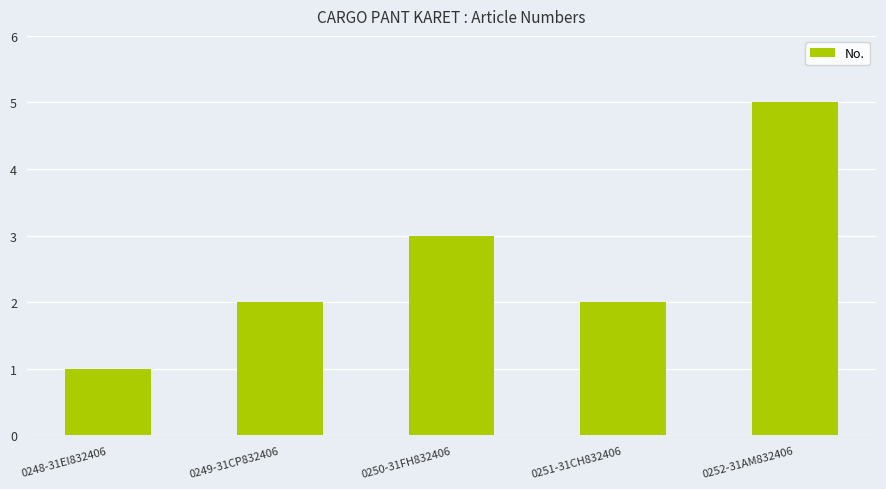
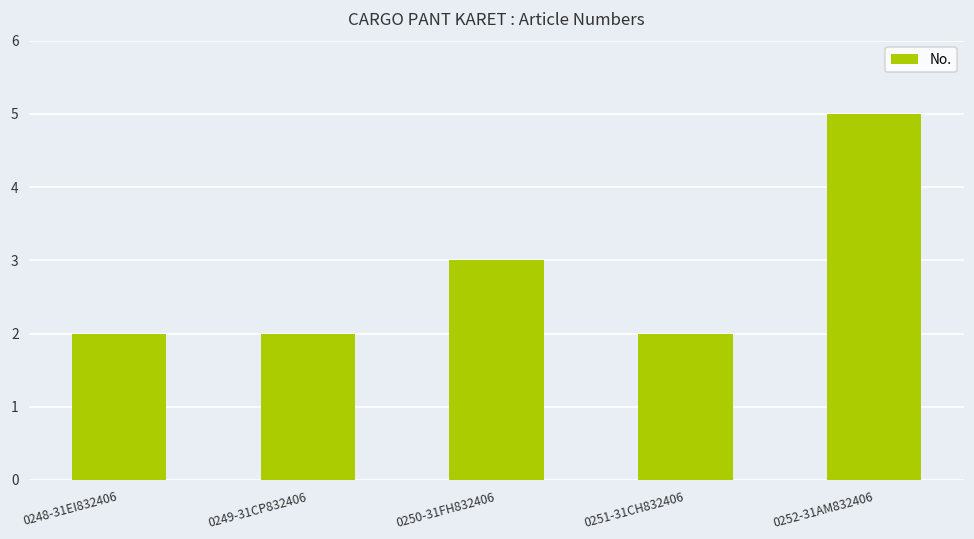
0248-31EI832406: 1 -> 2
